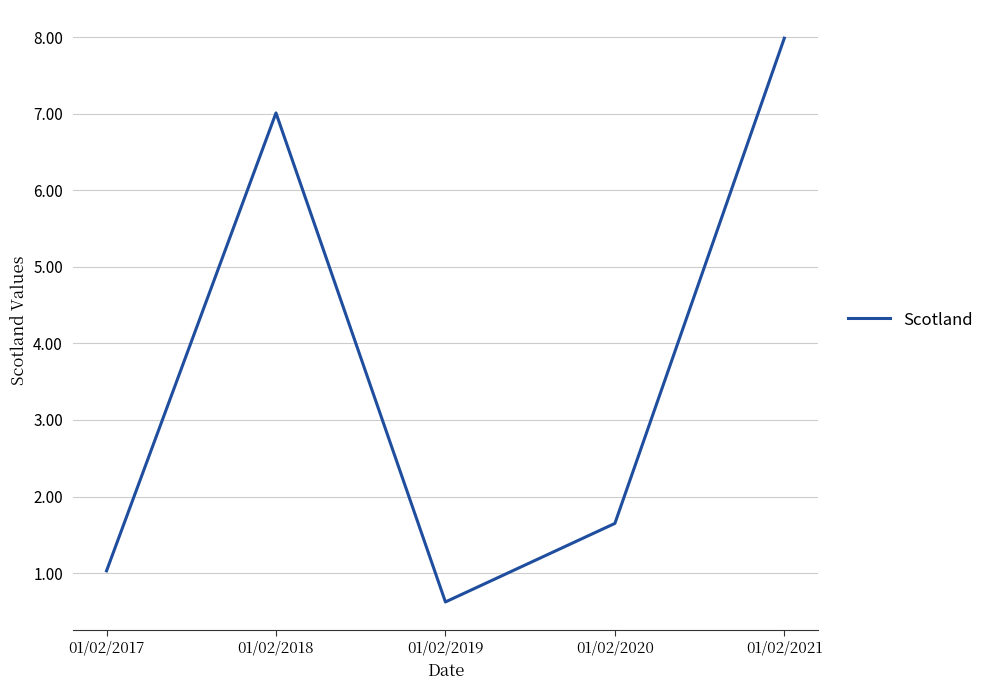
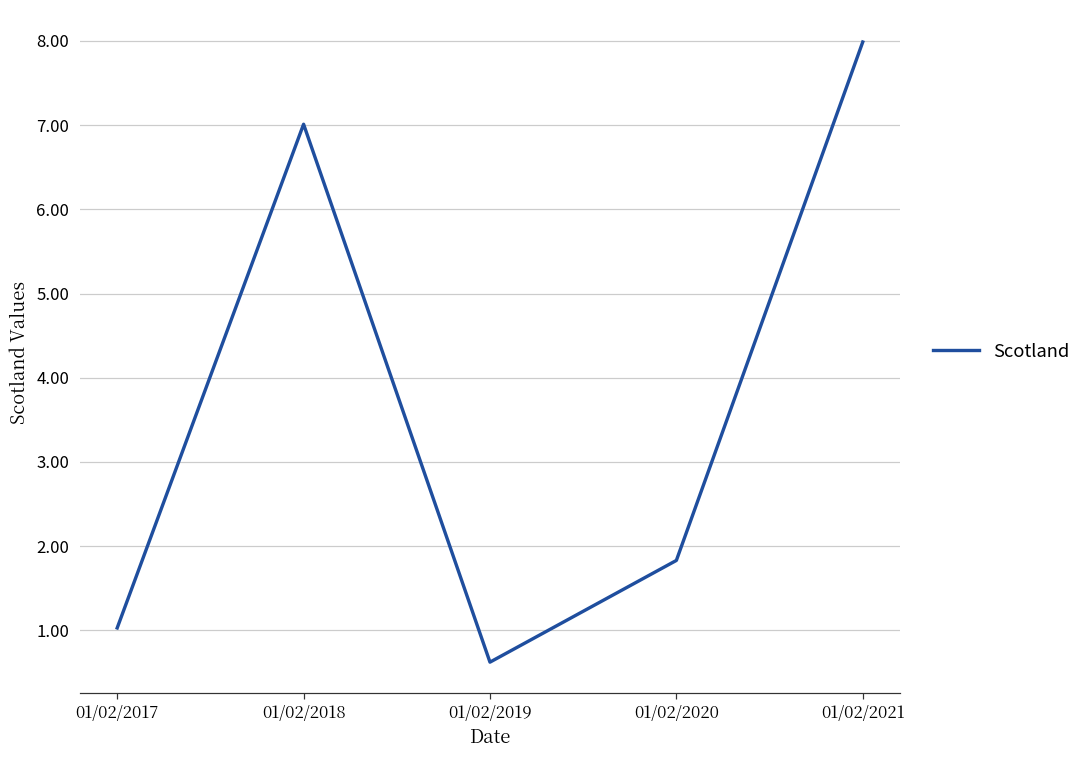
01/02/2020: 1.6 -> 1.8
